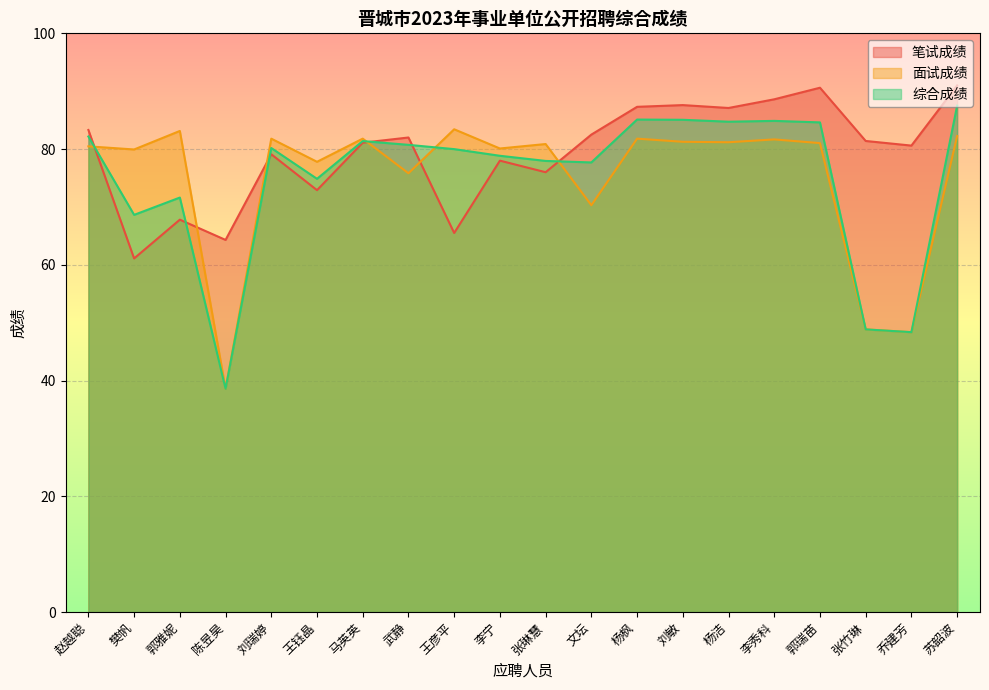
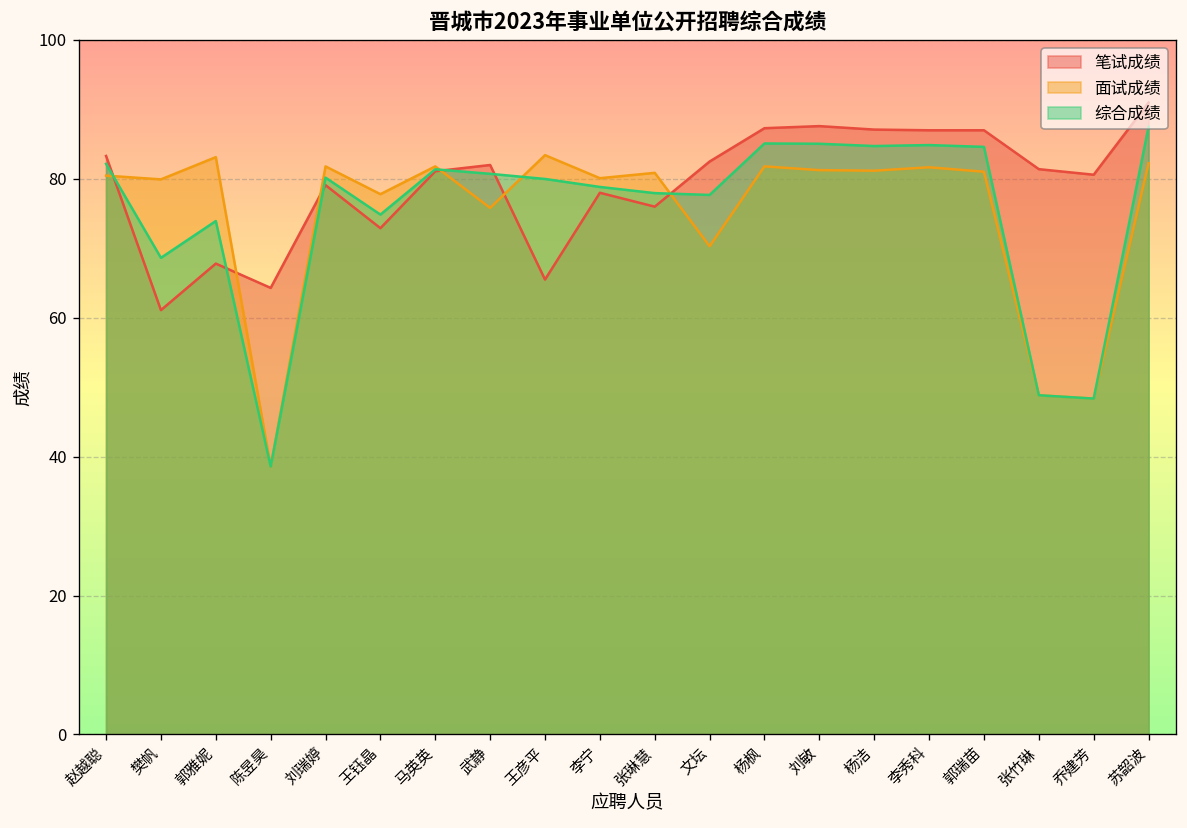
综合成绩, 郭雅妮: 72 -> 74
笔试成绩, 李秀科: 89 -> 87
笔试成绩, 郭瑞苗: 91 -> 87
